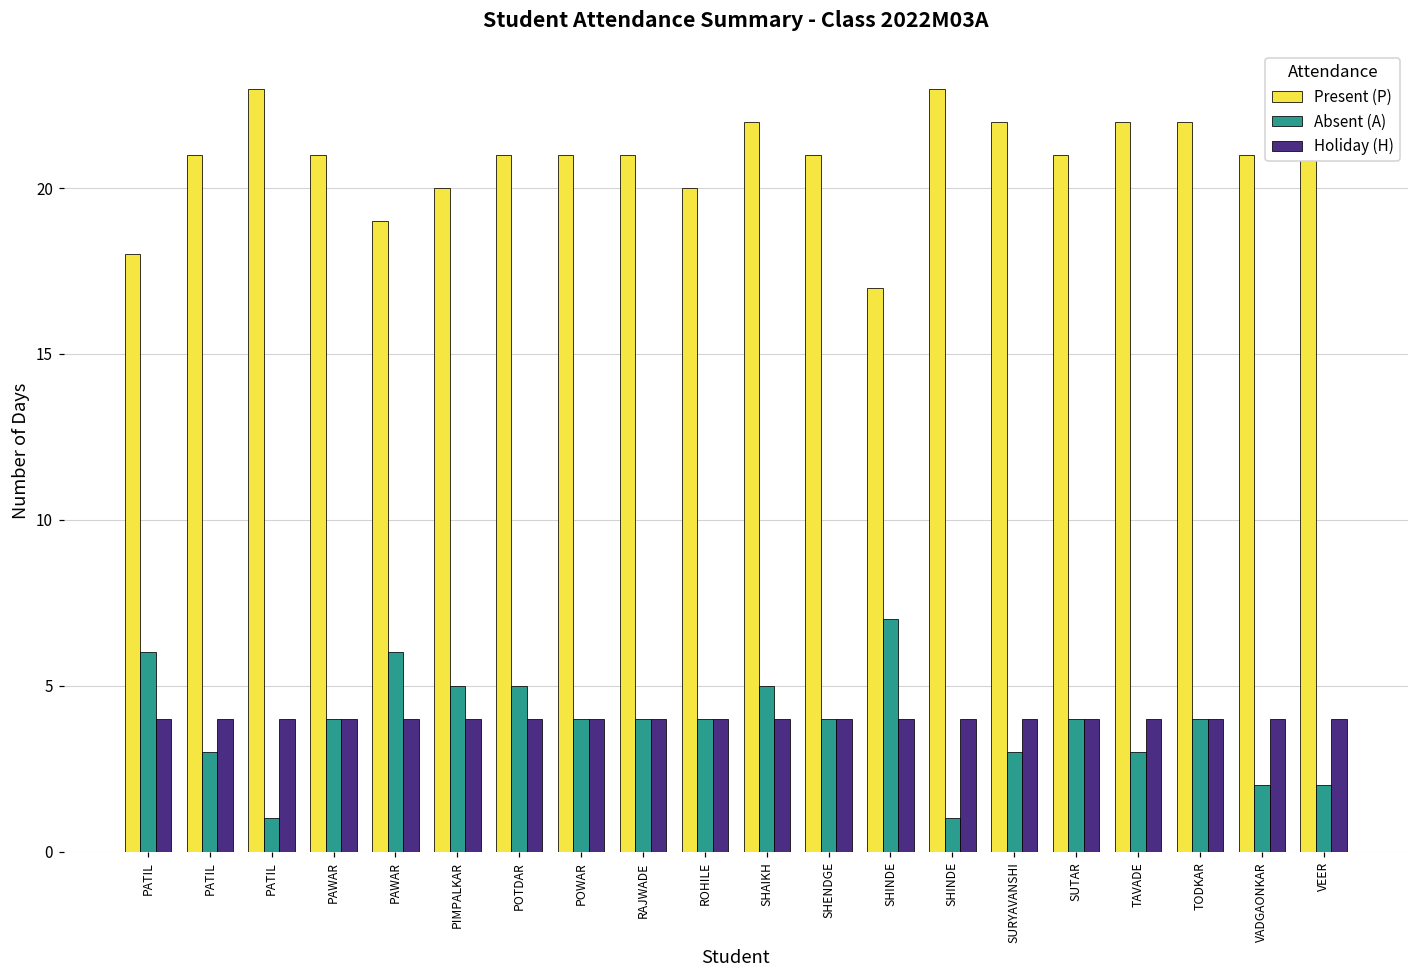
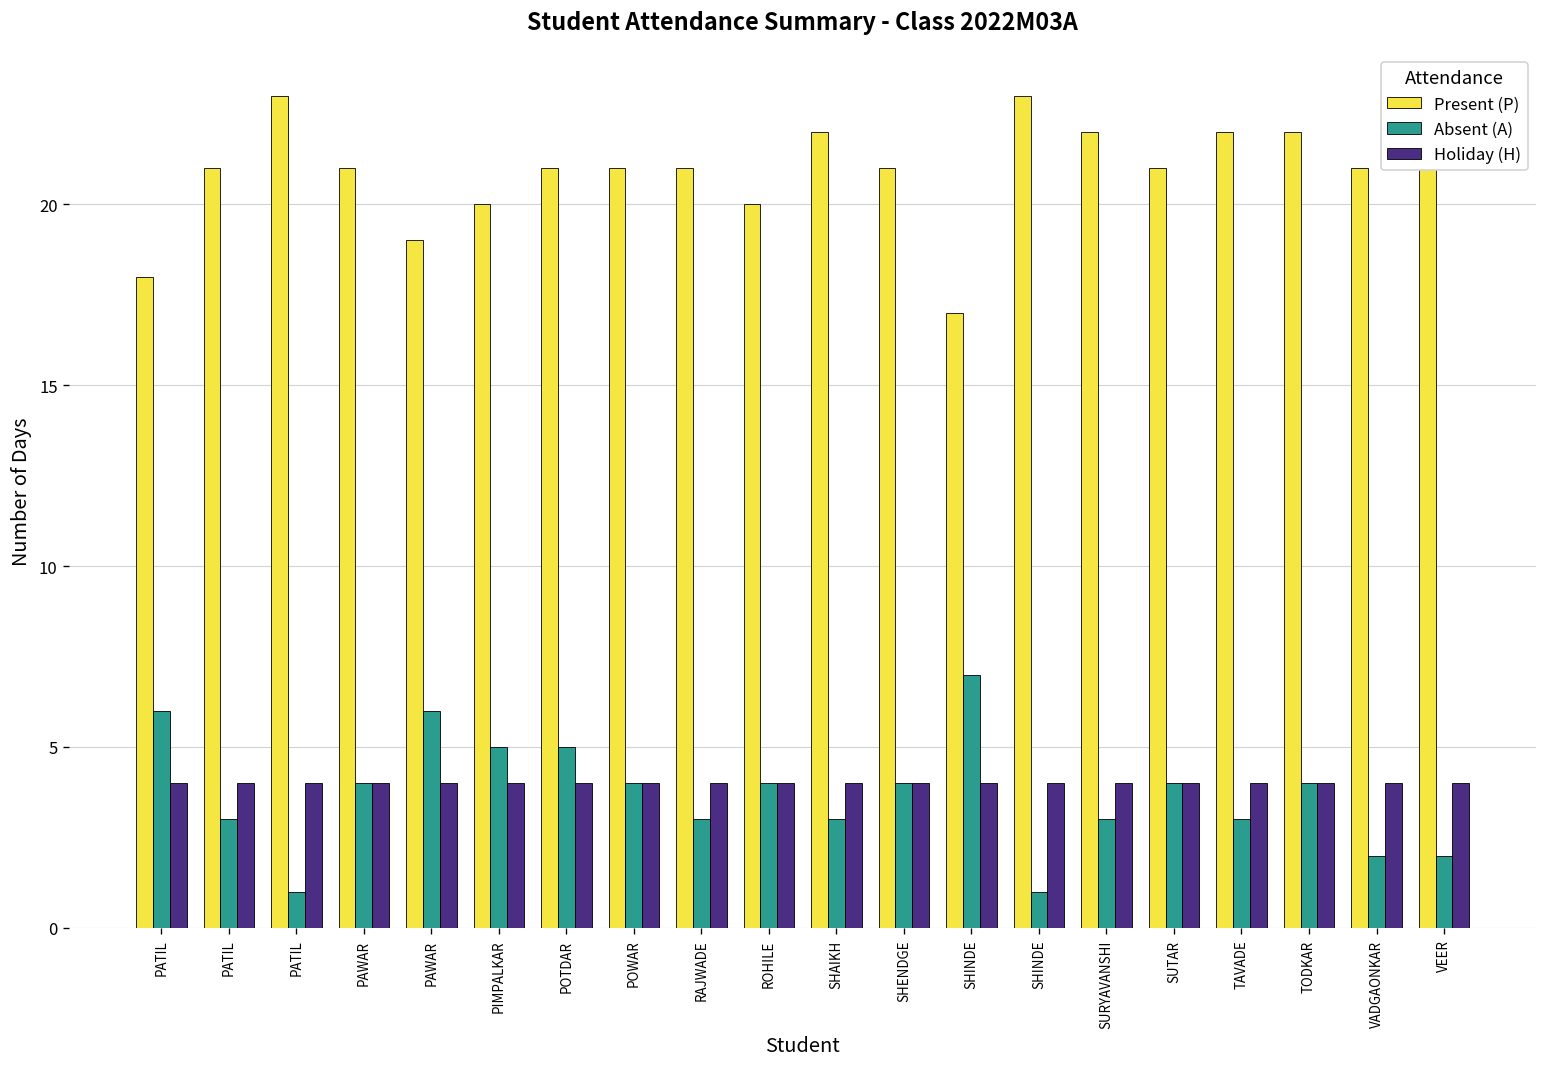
Absent (A), RAJWADE: 4 -> 3
Absent (A), SHAIKH: 5 -> 3
